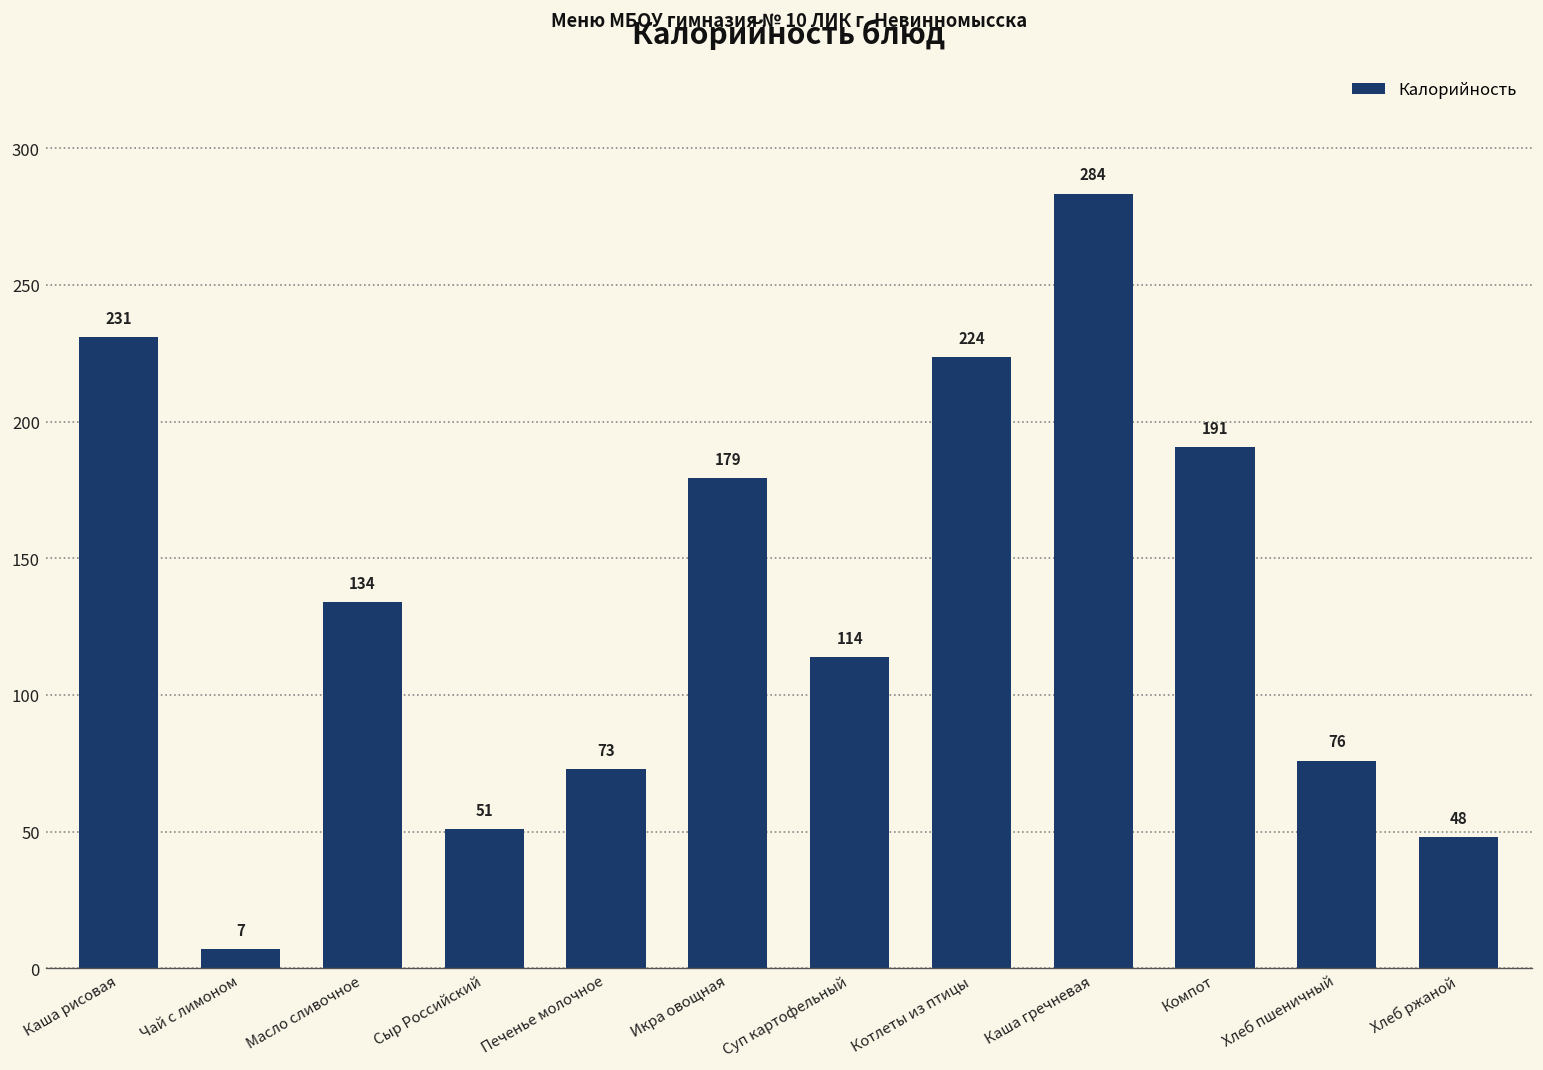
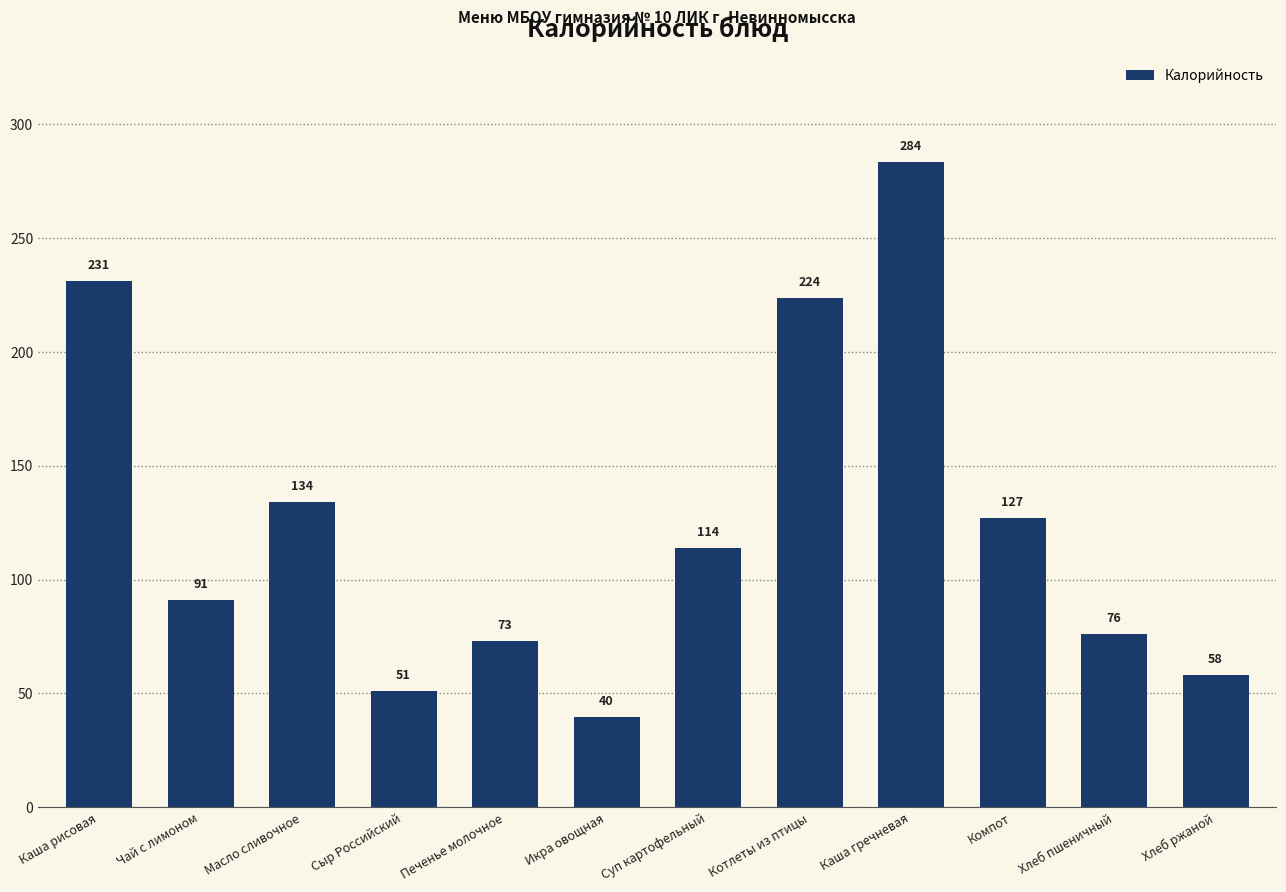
Чай с лимоном: 7 -> 91
Икра овощная: 179 -> 40
Компот: 191 -> 127
Хлеб ржаной: 48 -> 58
